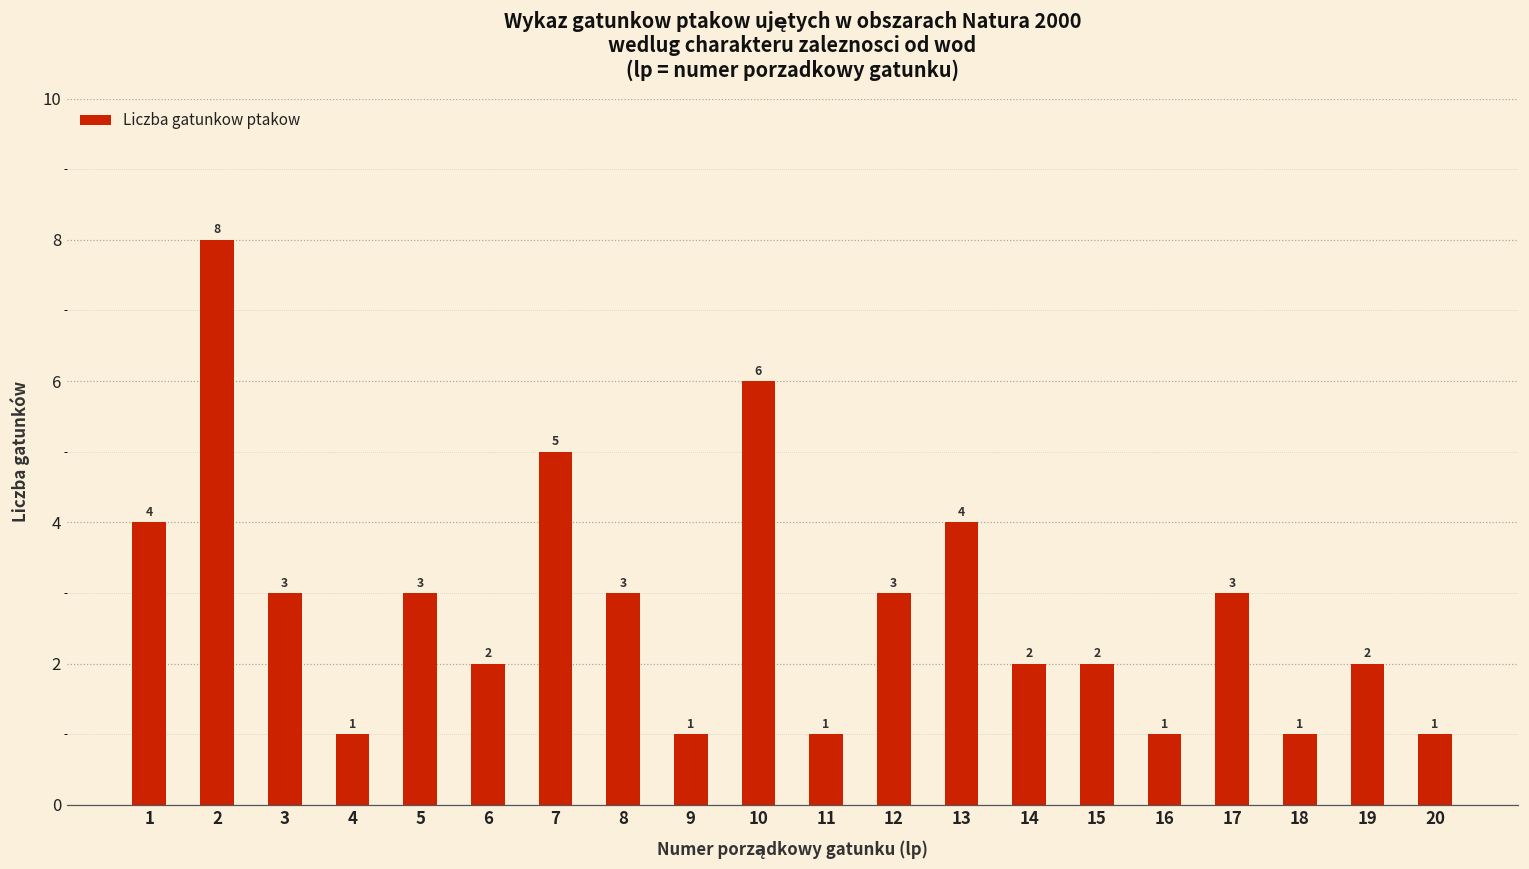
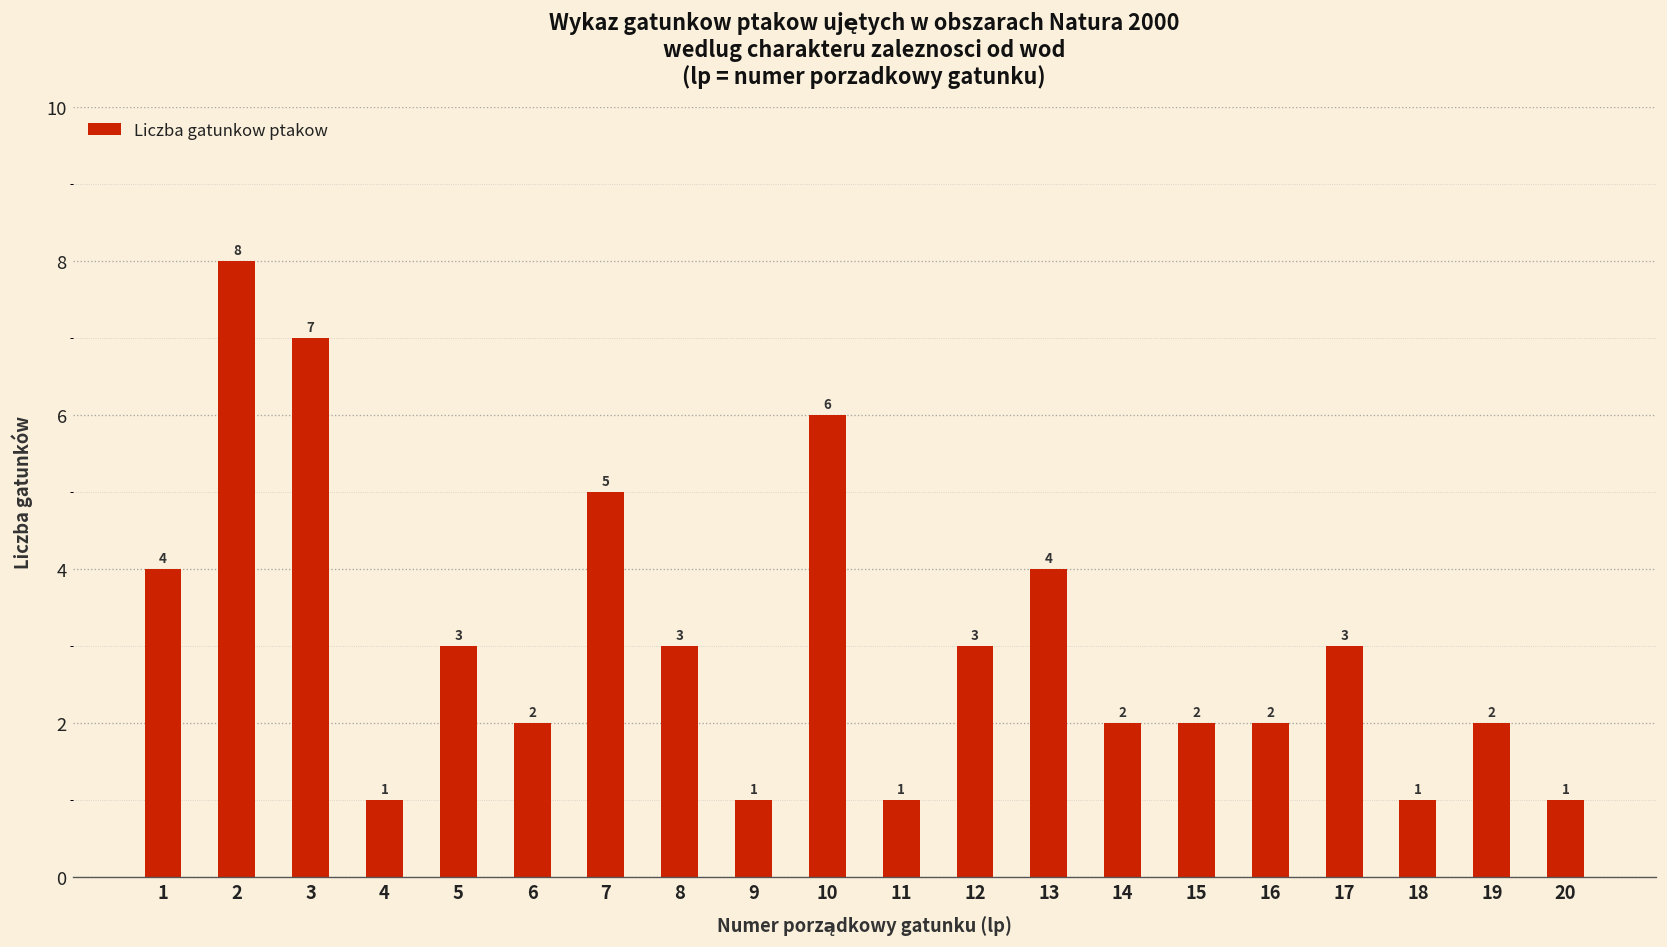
3: 3 -> 7
16: 1 -> 2
